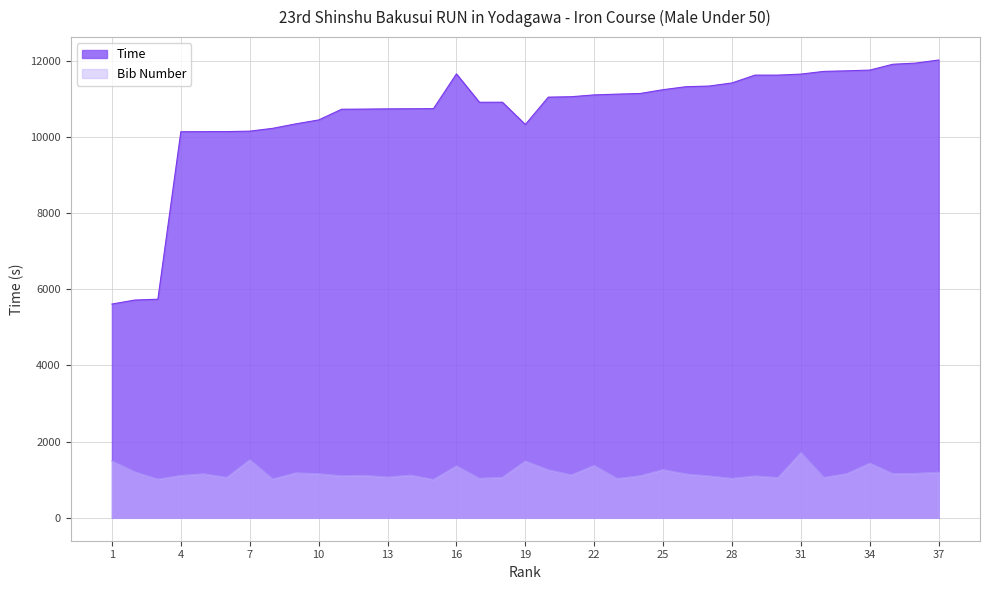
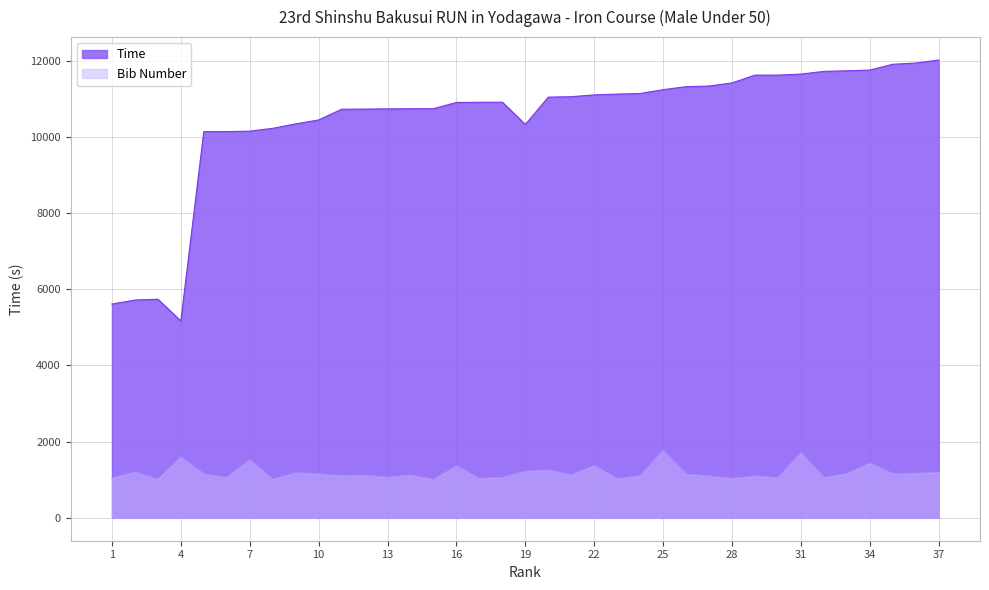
Bib Number, 1: 1500 -> 1000
Time, 4: 10100 -> 5200
Bib Number, 4: 1100 -> 1600
Time, 16: 11700 -> 10900
Bib Number, 19: 1500 -> 1200
Bib Number, 25: 1300 -> 1800
